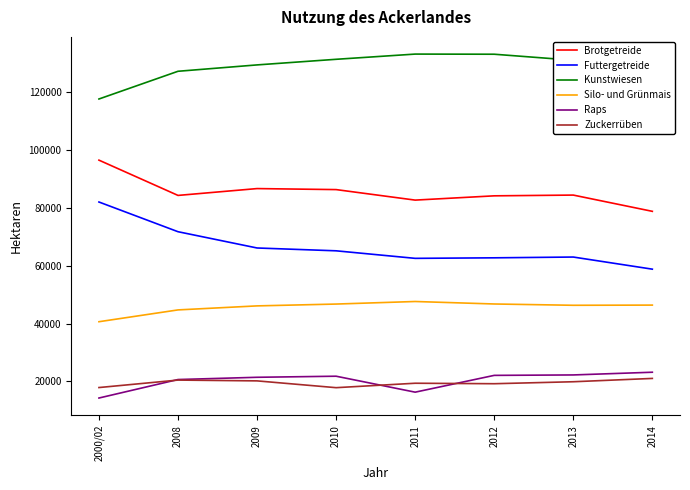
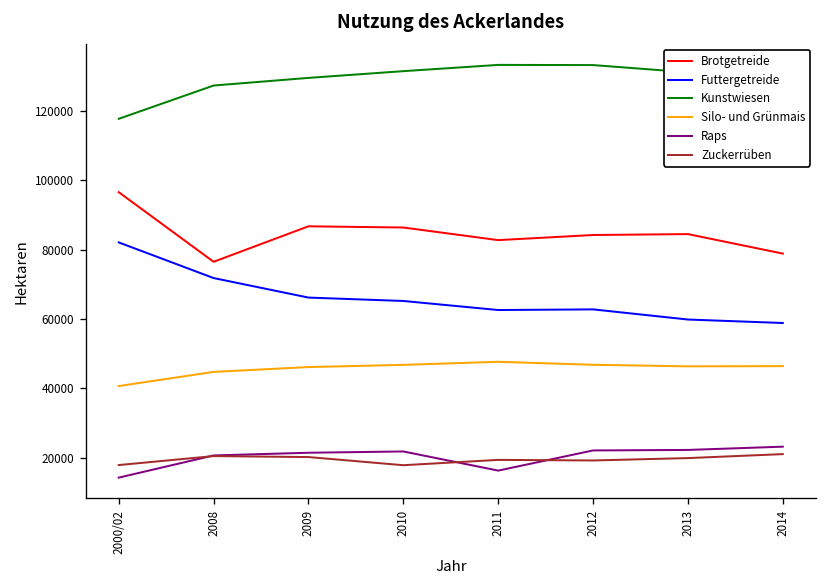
Brotgetreide, 2008: 84000 -> 76000
Futtergetreide, 2013: 63000 -> 60000
